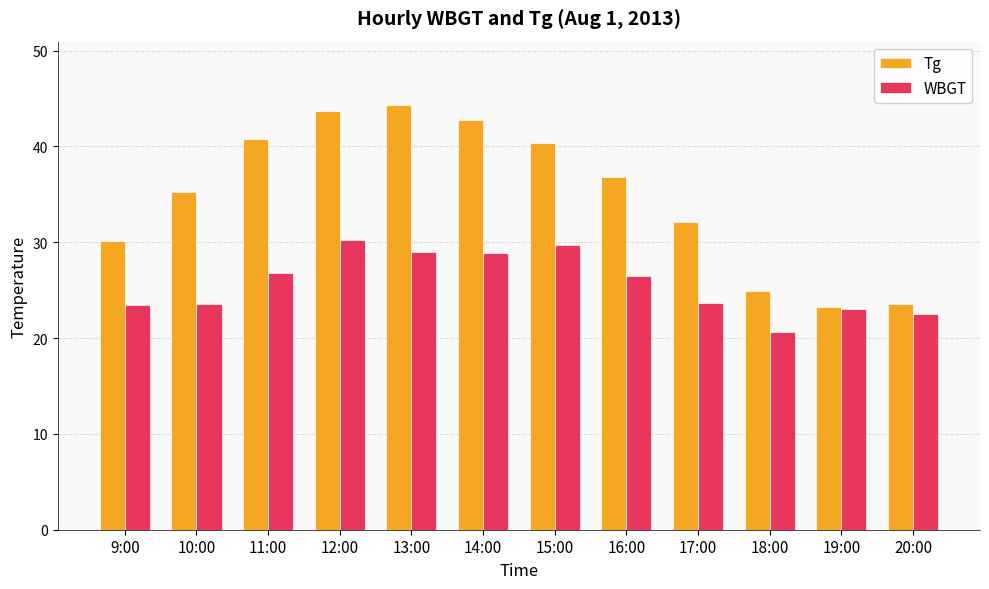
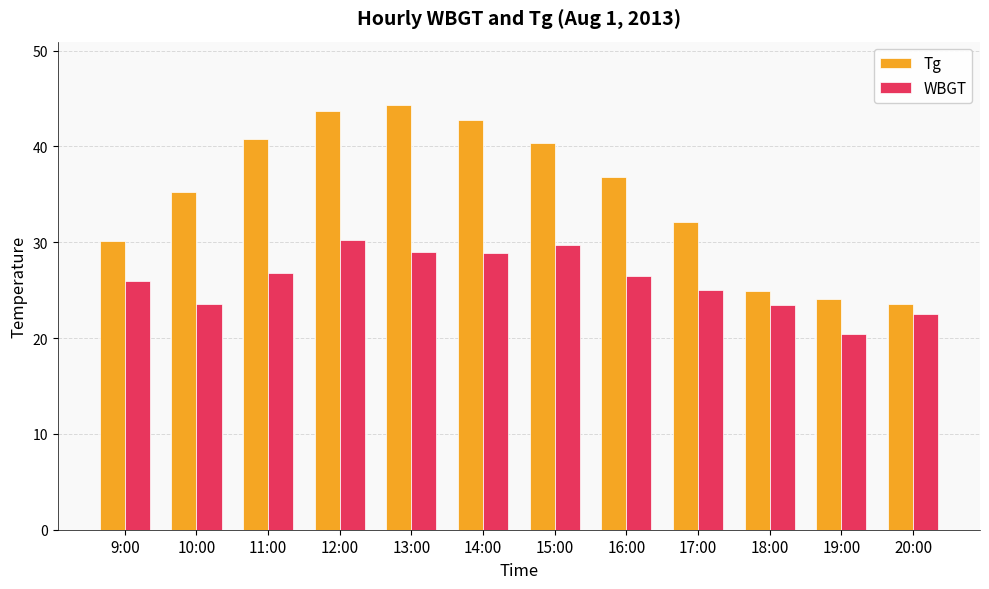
WBGT, 9:00: 24 -> 26
WBGT, 17:00: 24 -> 25
WBGT, 18:00: 21 -> 24
Tg, 19:00: 23 -> 24
WBGT, 19:00: 23 -> 20
